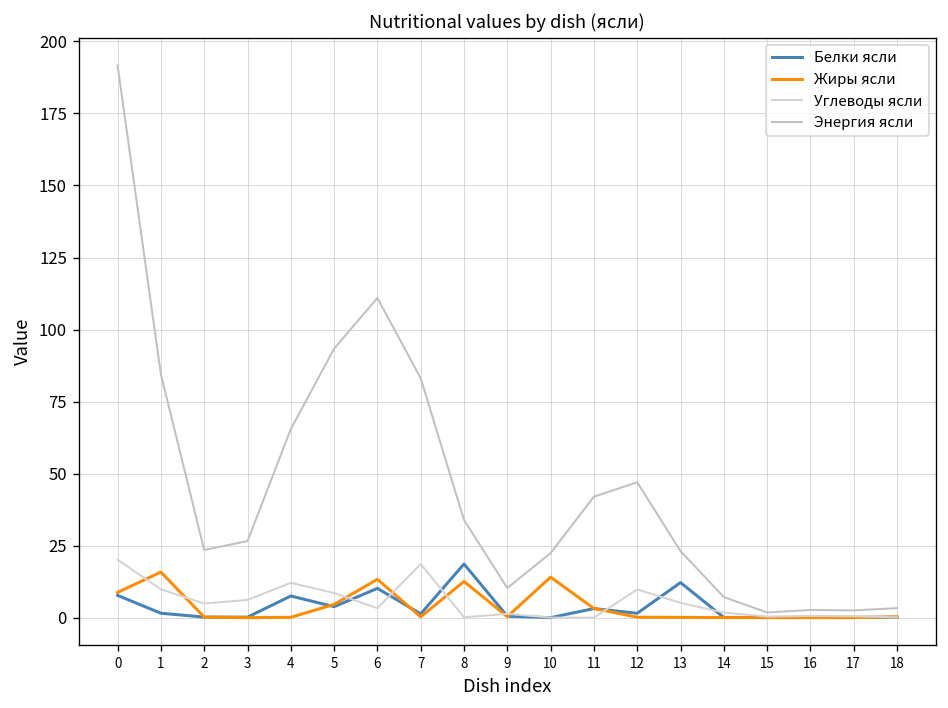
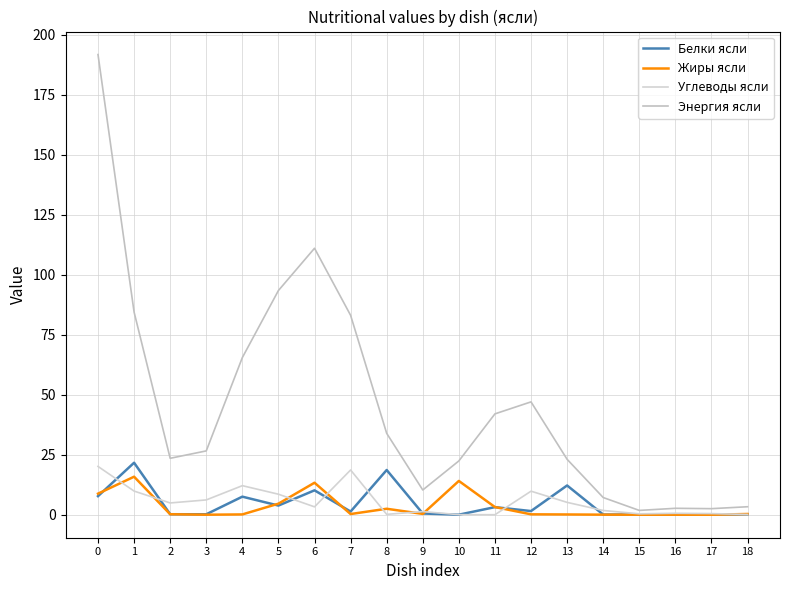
Белки ясли, 1: 2 -> 22
Жиры ясли, 8: 13 -> 2
